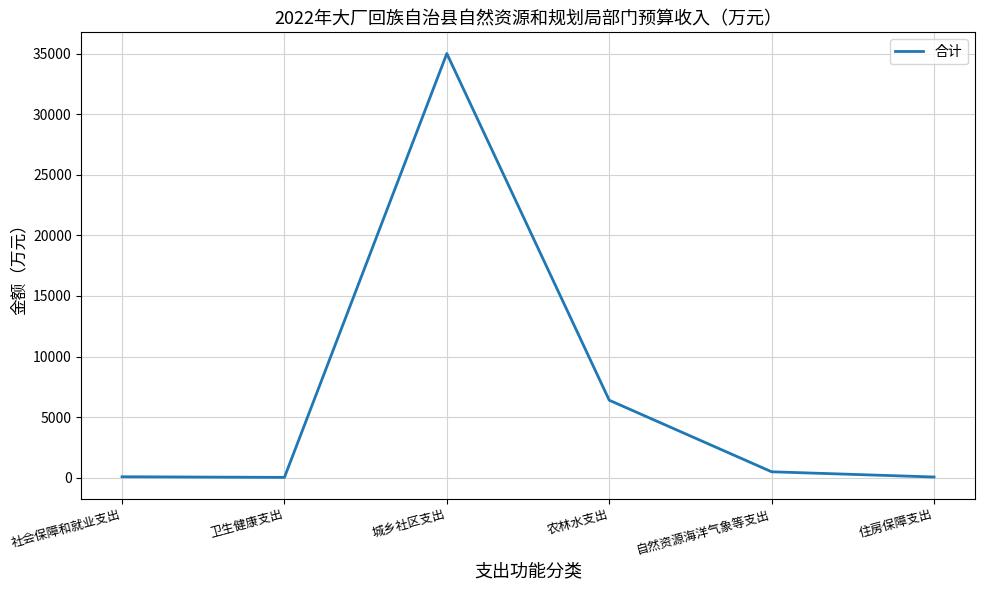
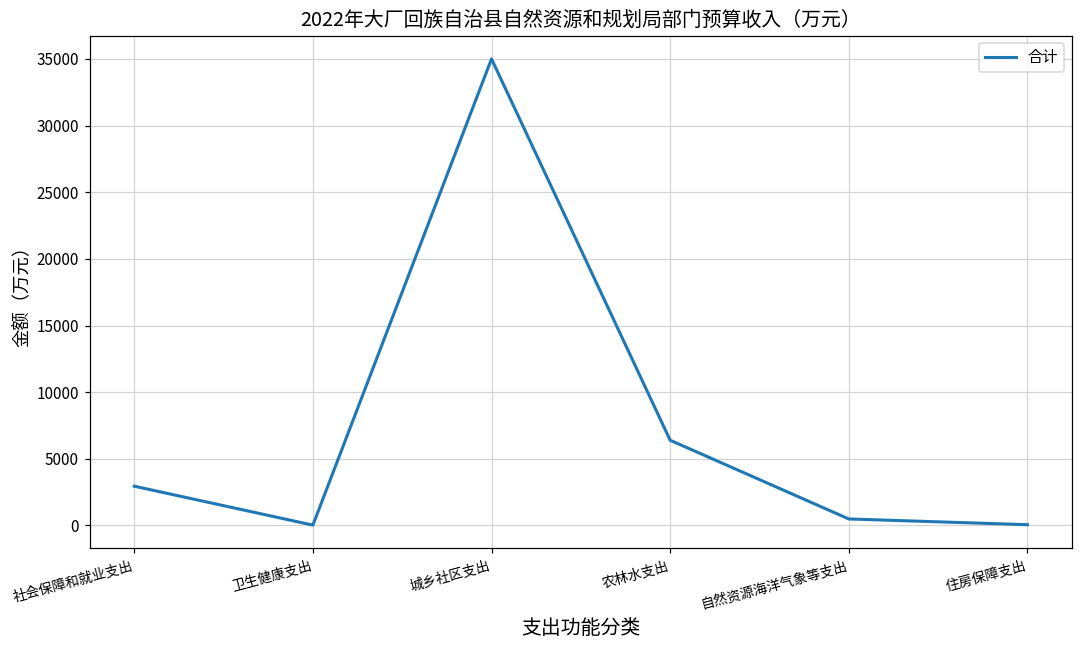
社会保障和就业支出: 100 -> 2900
